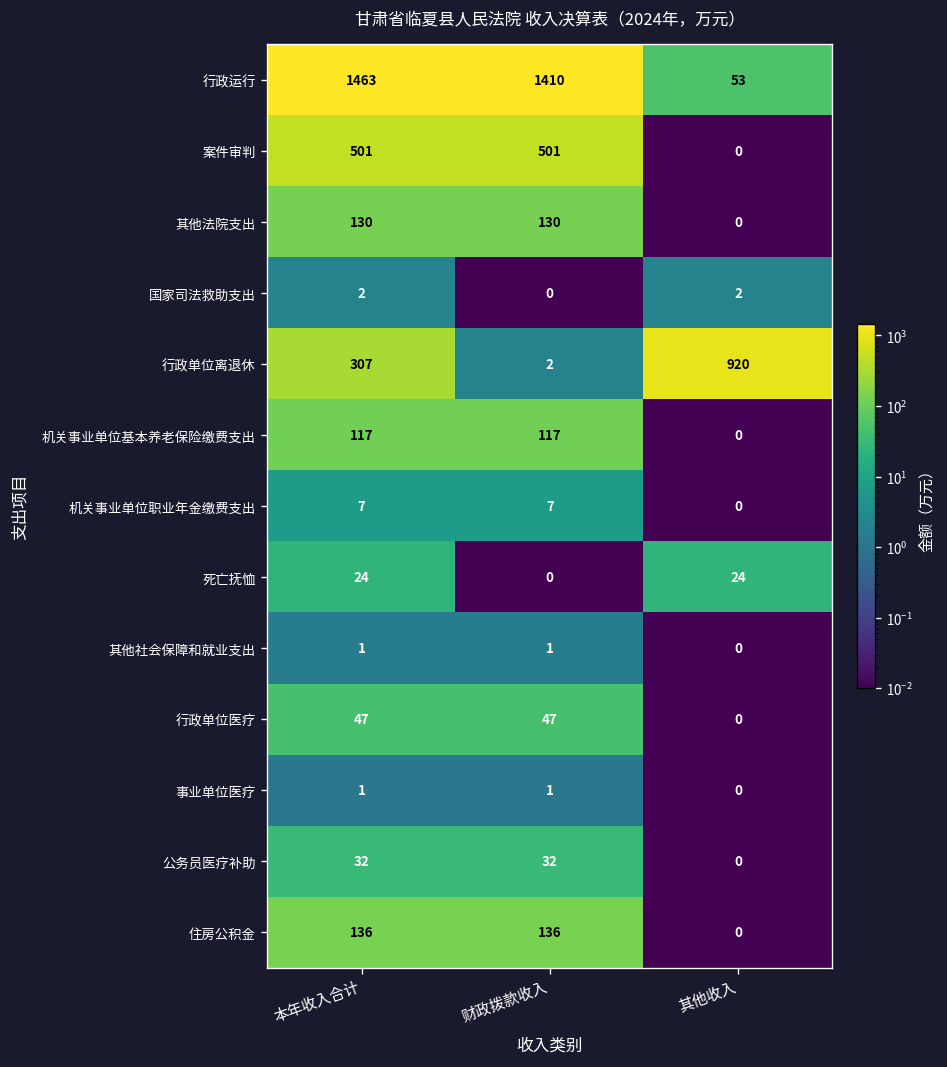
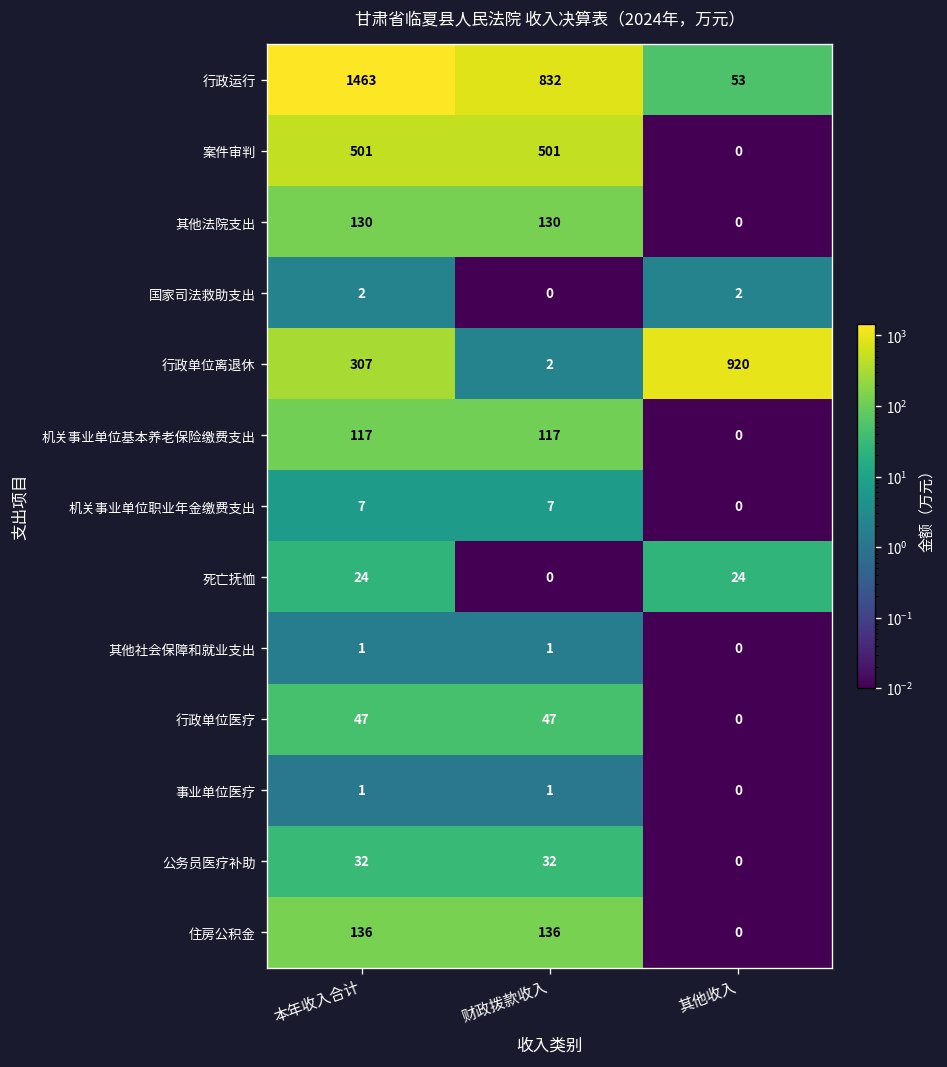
行政运行, 财政拨款收入: 1410 -> 832
